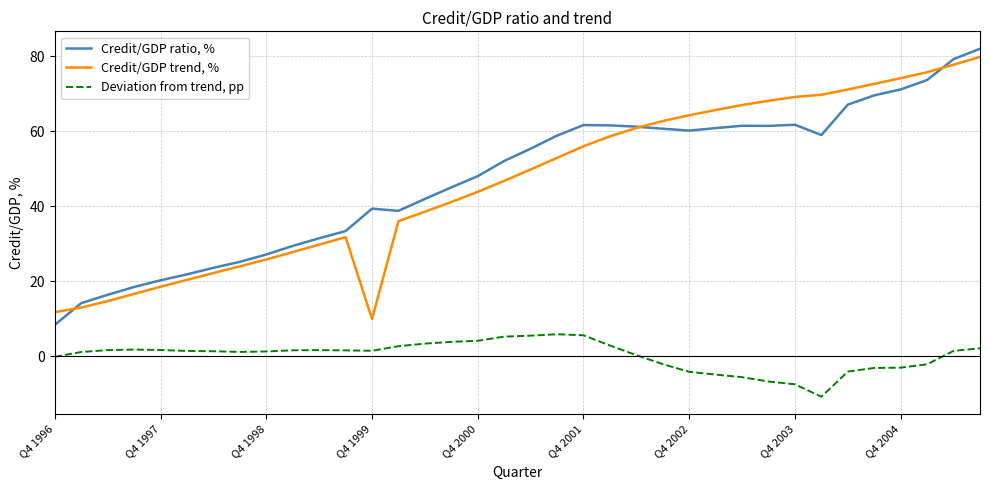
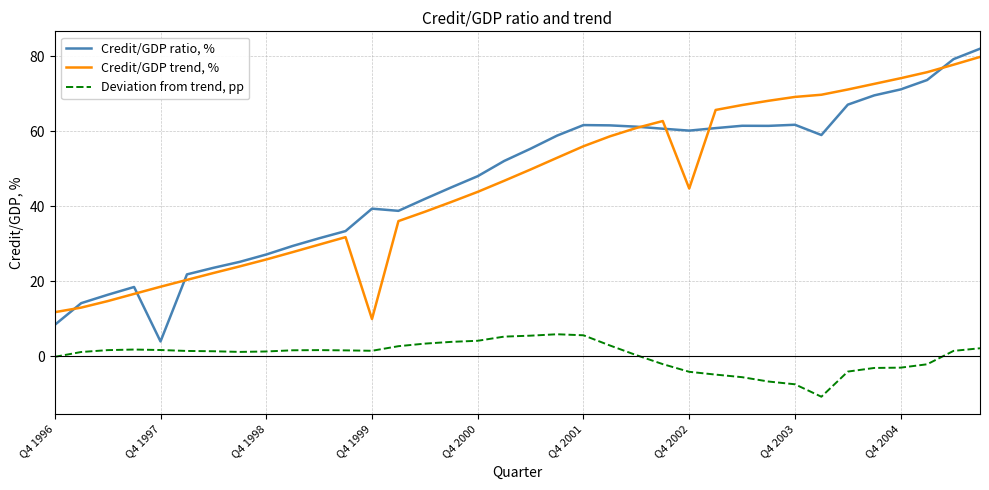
Credit/GDP ratio, %, Q4 1997: 20 -> 4
Credit/GDP trend, %, Q4 2002: 64 -> 45
